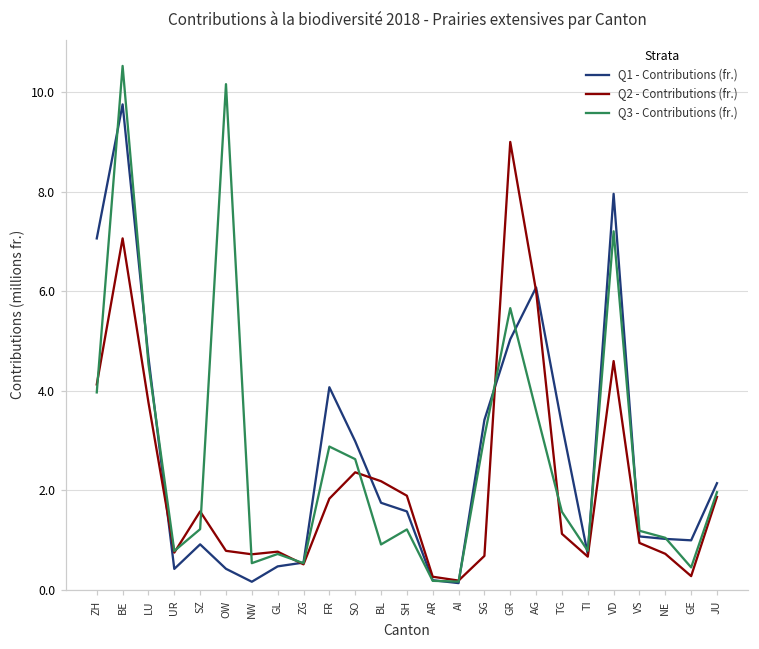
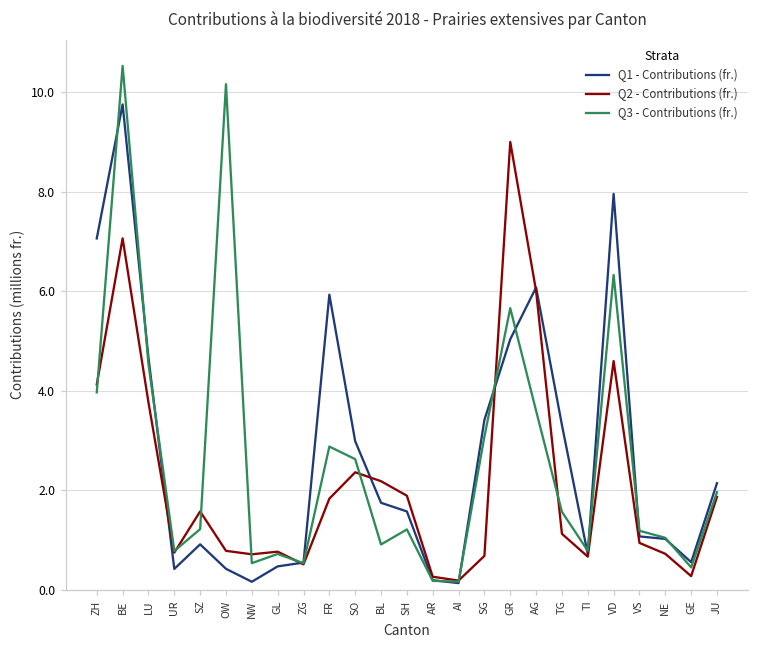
Q1 - Contributions (fr.), FR: 4.1 -> 5.9
Q3 - Contributions (fr.), VD: 7.2 -> 6.3
Q1 - Contributions (fr.), GE: 1.0 -> 0.6
